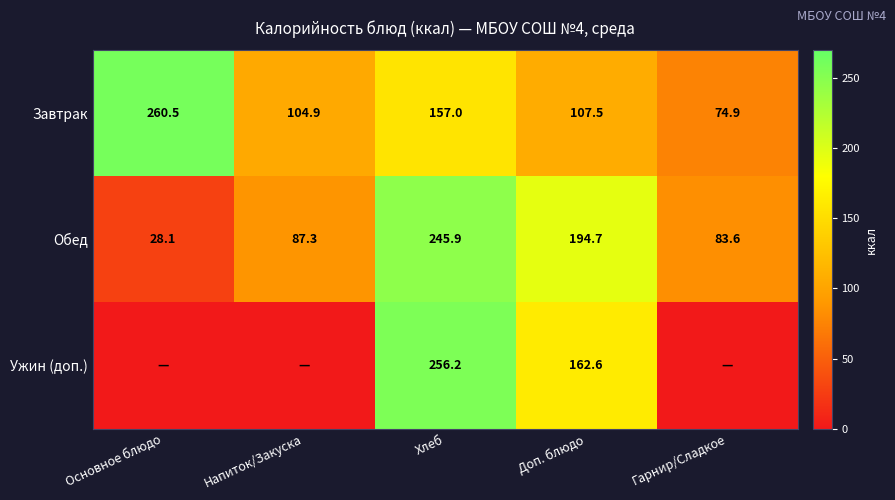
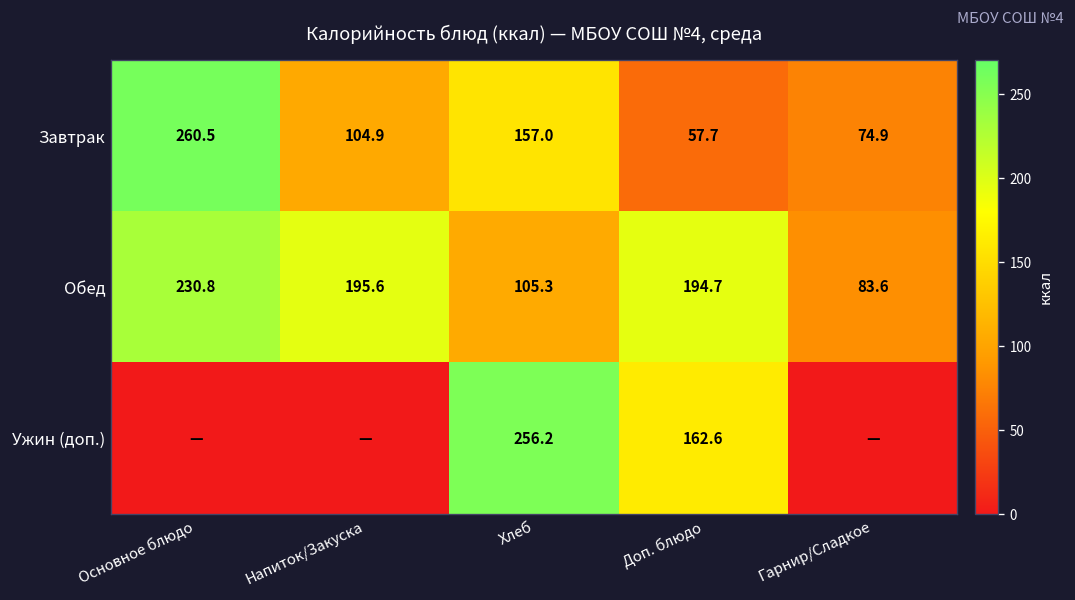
Завтрак, Доп. блюдо: 107.5 -> 57.7
Обед, Основное блюдо: 28.1 -> 230.8
Обед, Напиток/Закуска: 87.3 -> 195.6
Обед, Хлеб: 245.9 -> 105.3
